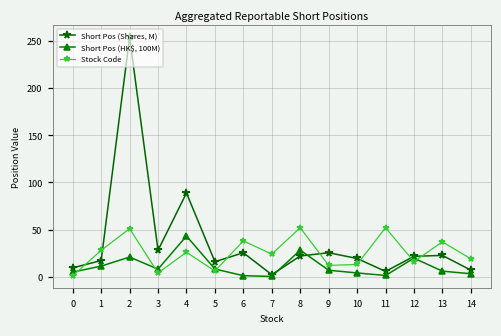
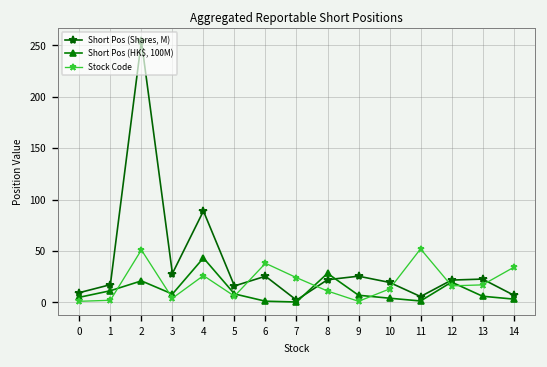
Stock Code, 1: 30 -> 0
Stock Code, 8: 50 -> 10
Stock Code, 9: 10 -> 0
Stock Code, 13: 40 -> 20
Stock Code, 14: 20 -> 30
